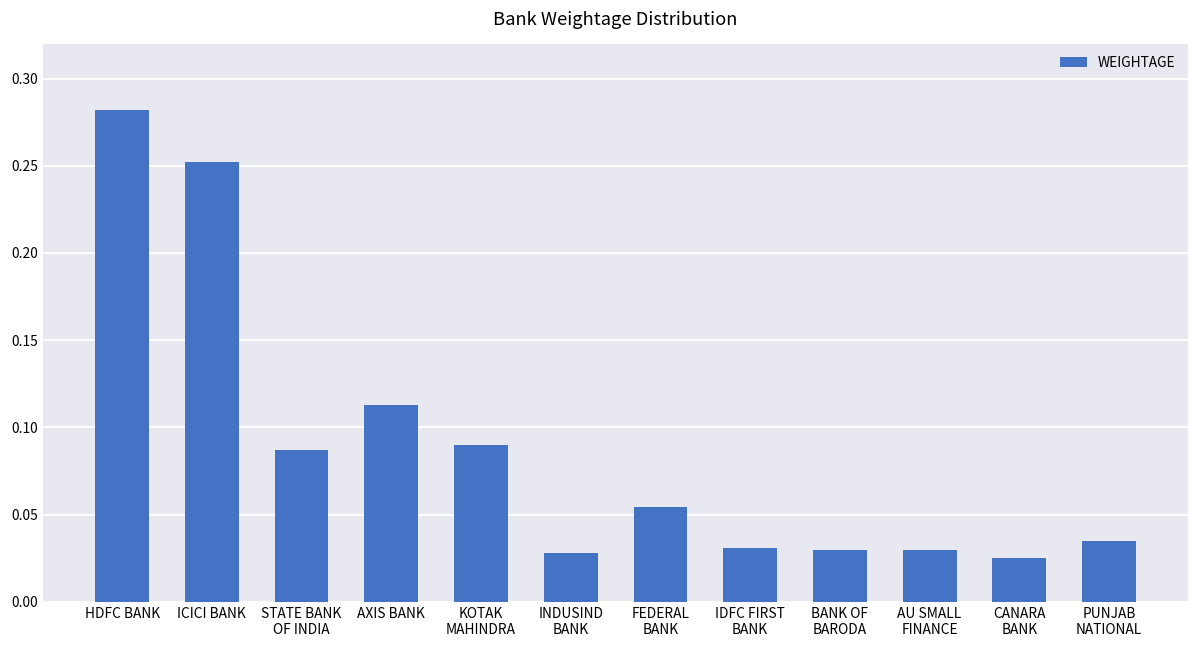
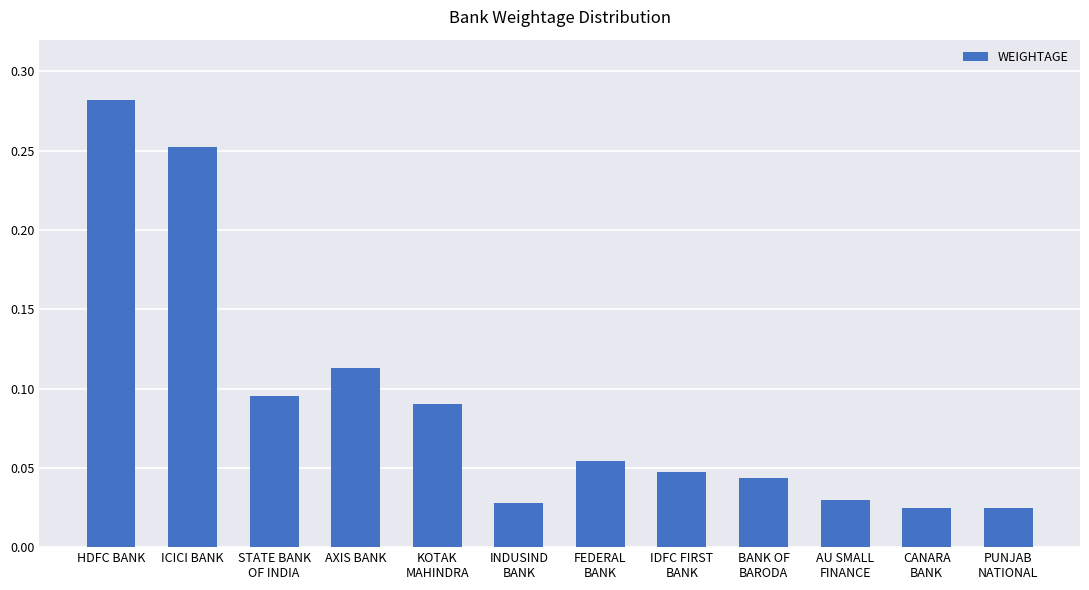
STATE BANK OF INDIA: 0.087 -> 0.096
IDFC FIRST BANK: 0.031 -> 0.047
BANK OF BARODA: 0.030 -> 0.044
PUNJAB NATIONAL: 0.035 -> 0.025
